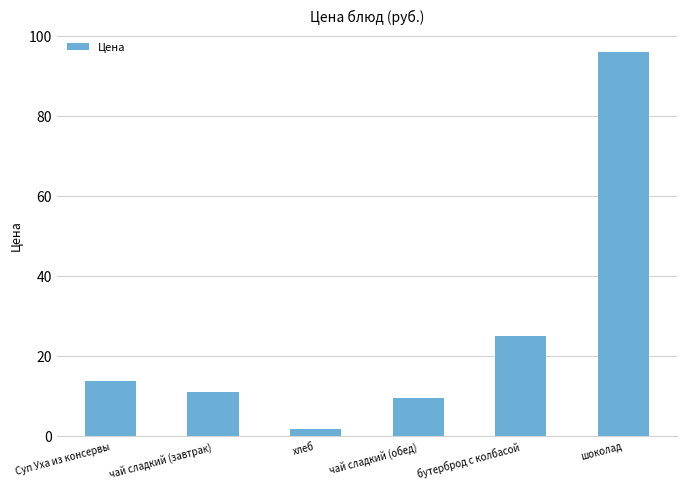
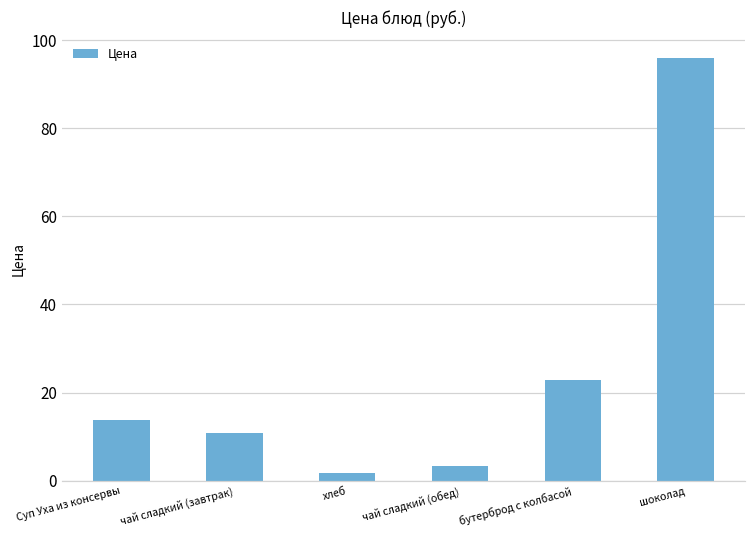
чай сладкий (обед): 9 -> 3
бутерброд с колбасой: 25 -> 23
